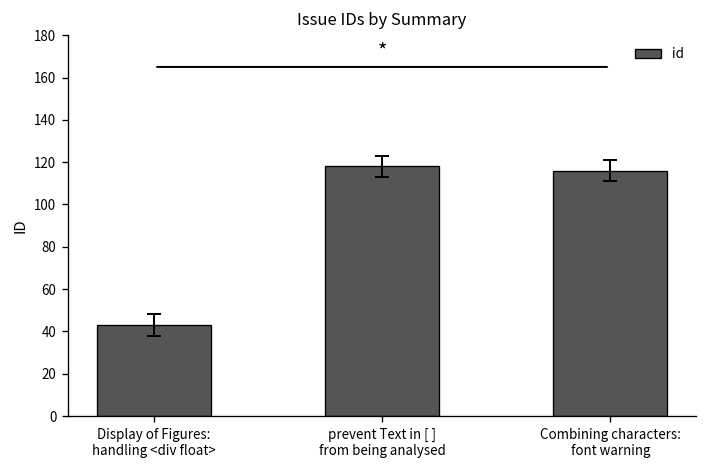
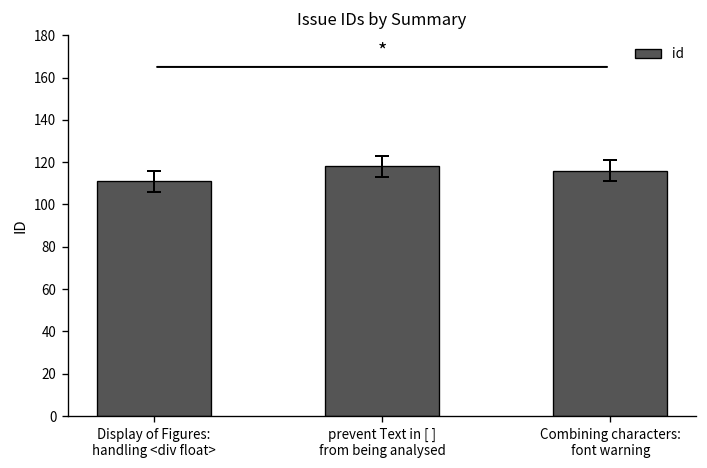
id, Display of Figures: handling <div float>: 43 -> 111
